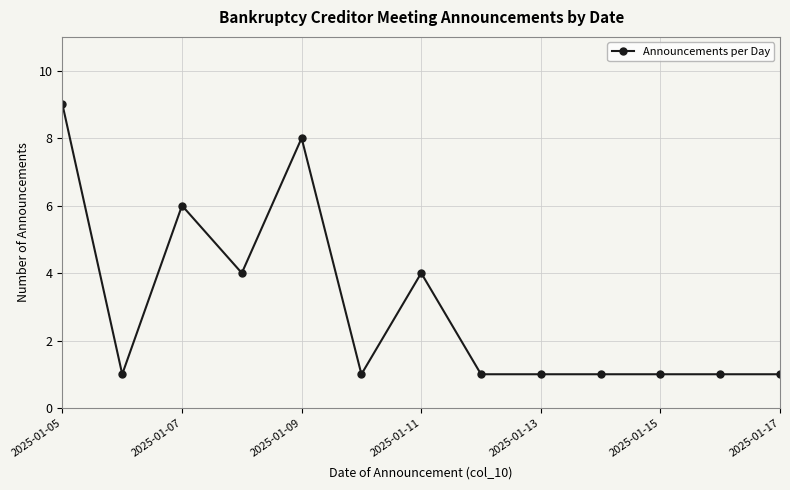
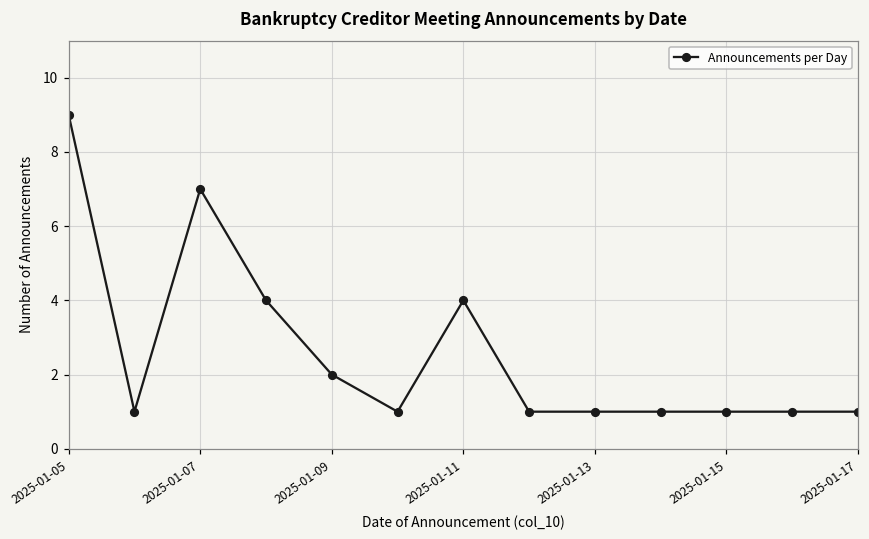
2025-01-07: 6 -> 7
2025-01-09: 8 -> 2
